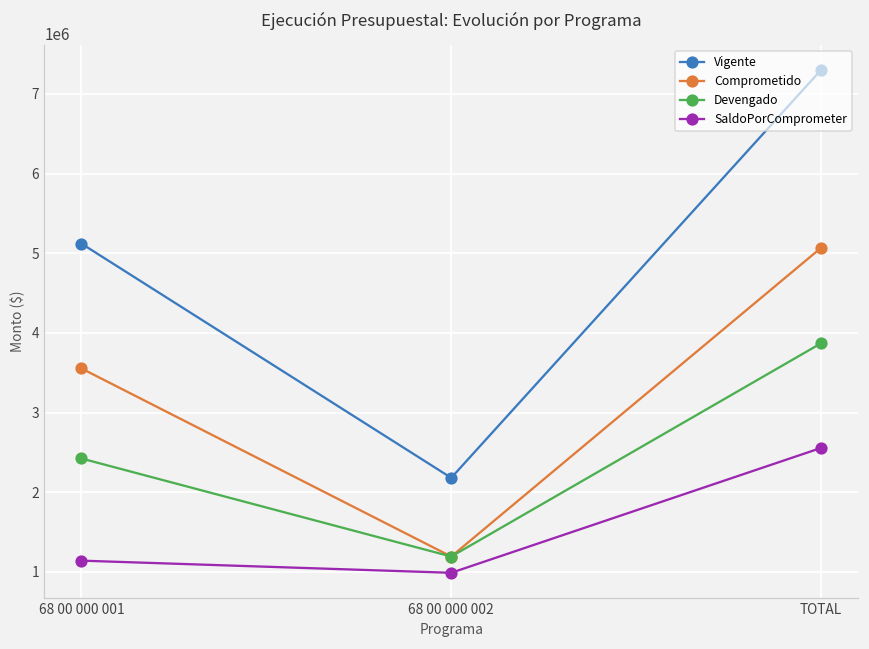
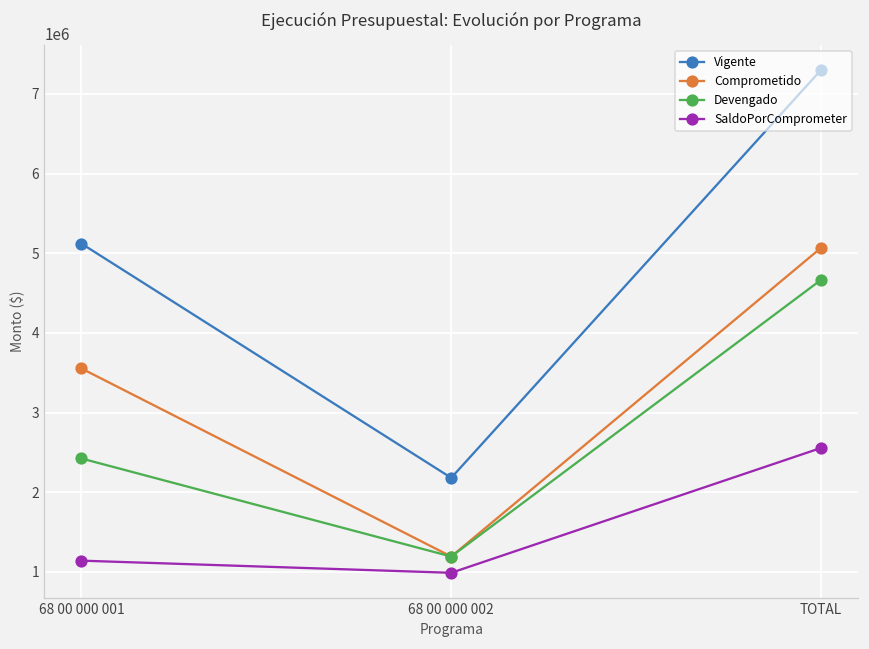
Devengado, TOTAL: 3900000 -> 4700000
